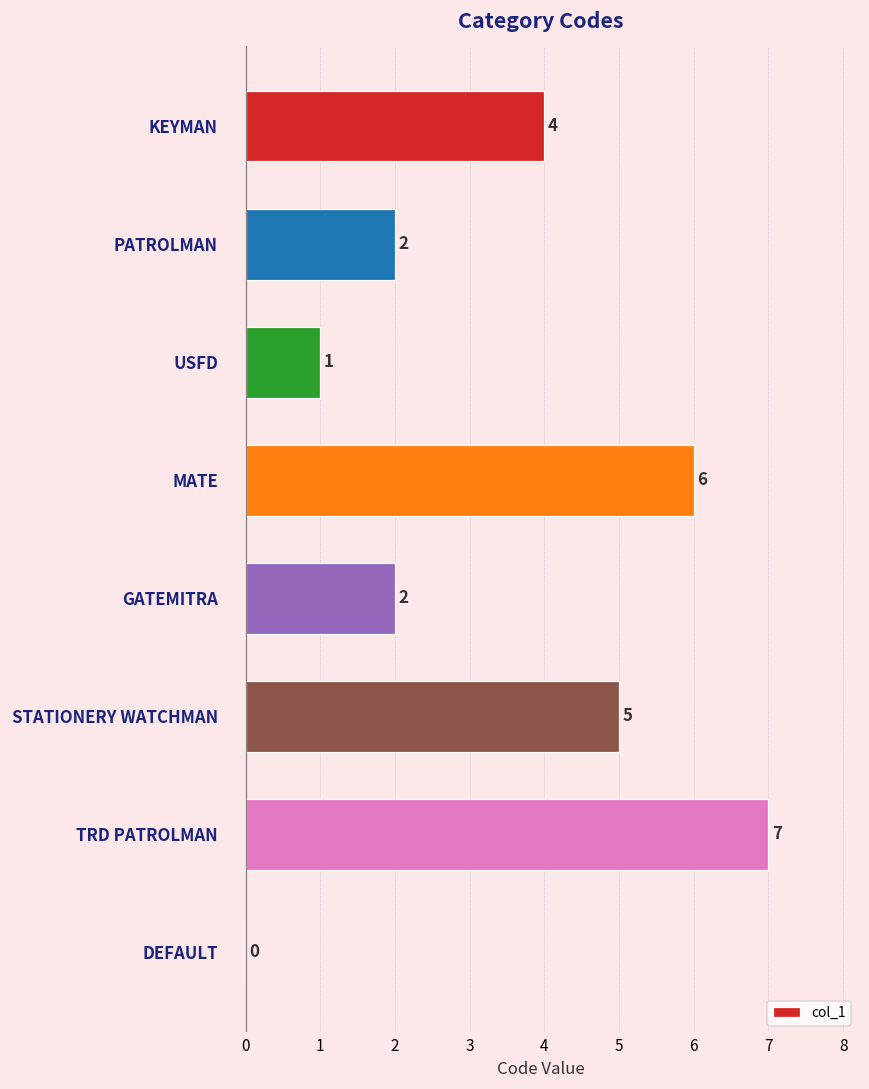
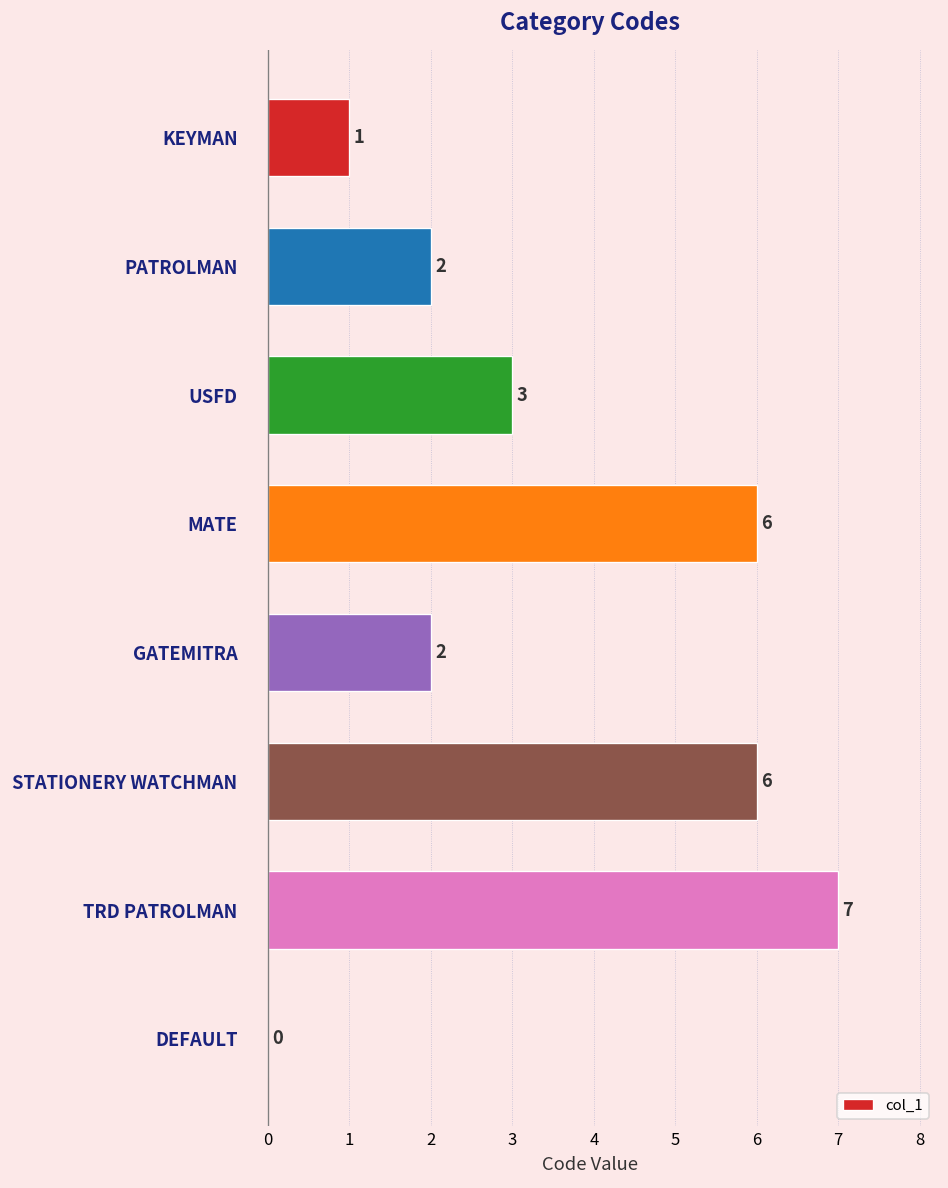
KEYMAN: 4 -> 1
USFD: 1 -> 3
STATIONERY WATCHMAN: 5 -> 6
